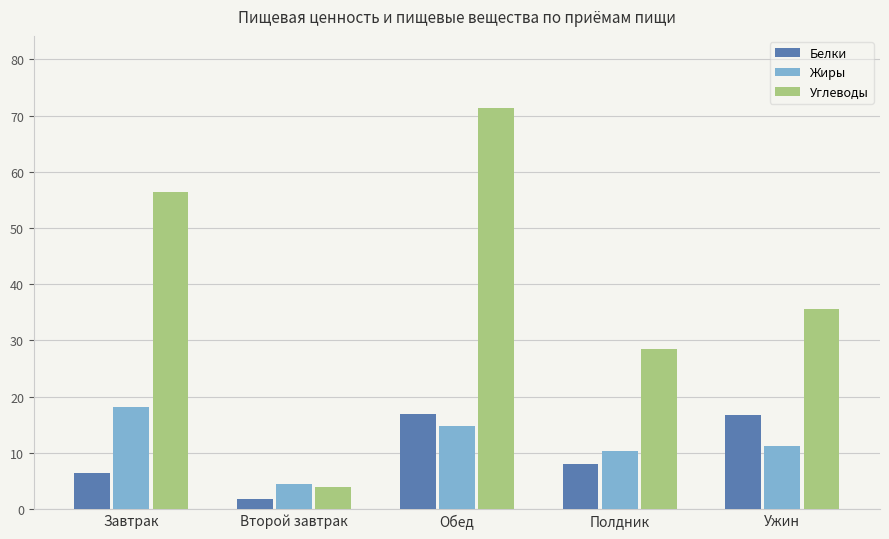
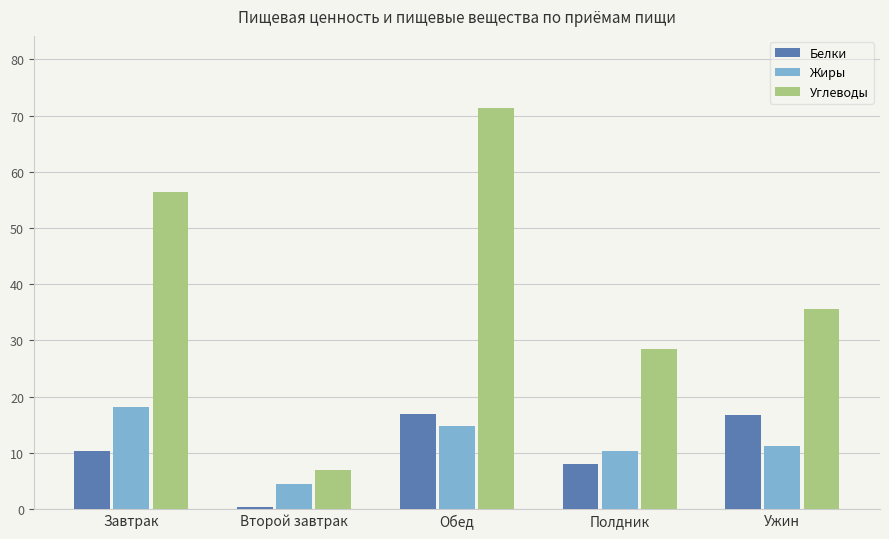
Белки, Завтрак: 6 -> 10
Белки, Второй завтрак: 2 -> 0
Углеводы, Второй завтрак: 4 -> 7
